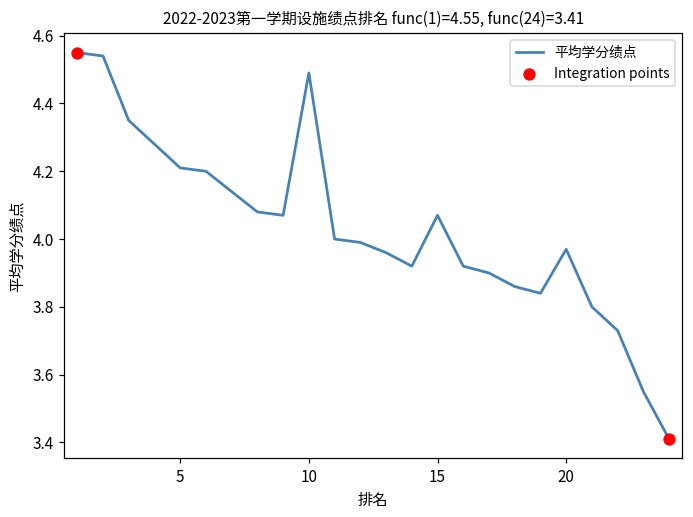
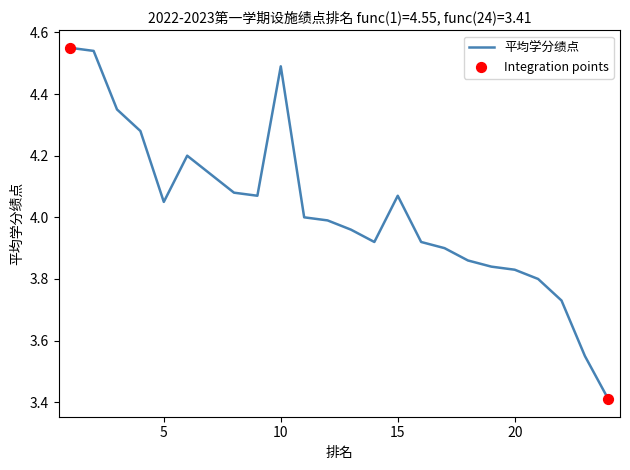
平均学分绩点, 5: 4.21 -> 4.05
平均学分绩点, 20: 3.97 -> 3.83
